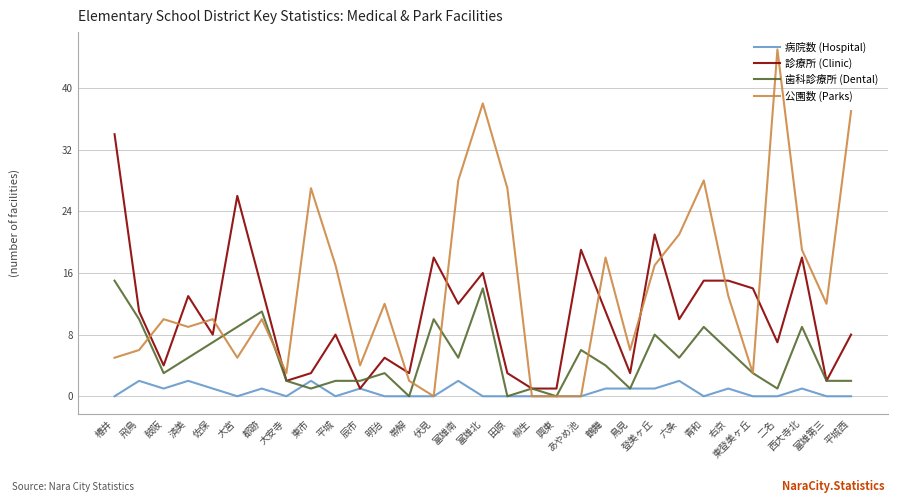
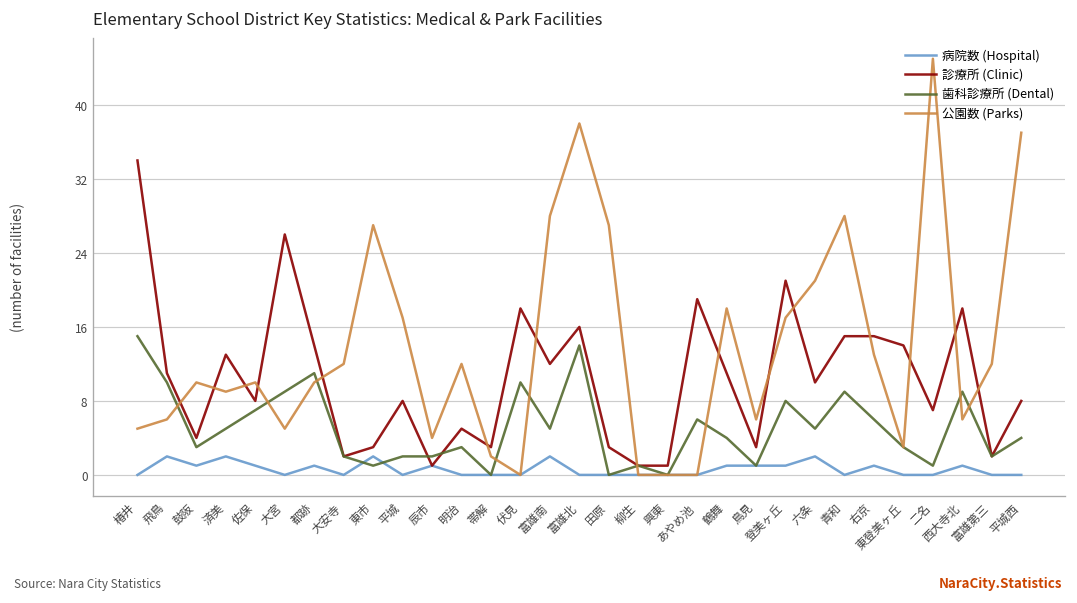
公園数 (Parks), 大安寺: 3 -> 12
公園数 (Parks), 西大寺北: 19 -> 6
歯科診療所 (Dental), 平城西: 2 -> 4
